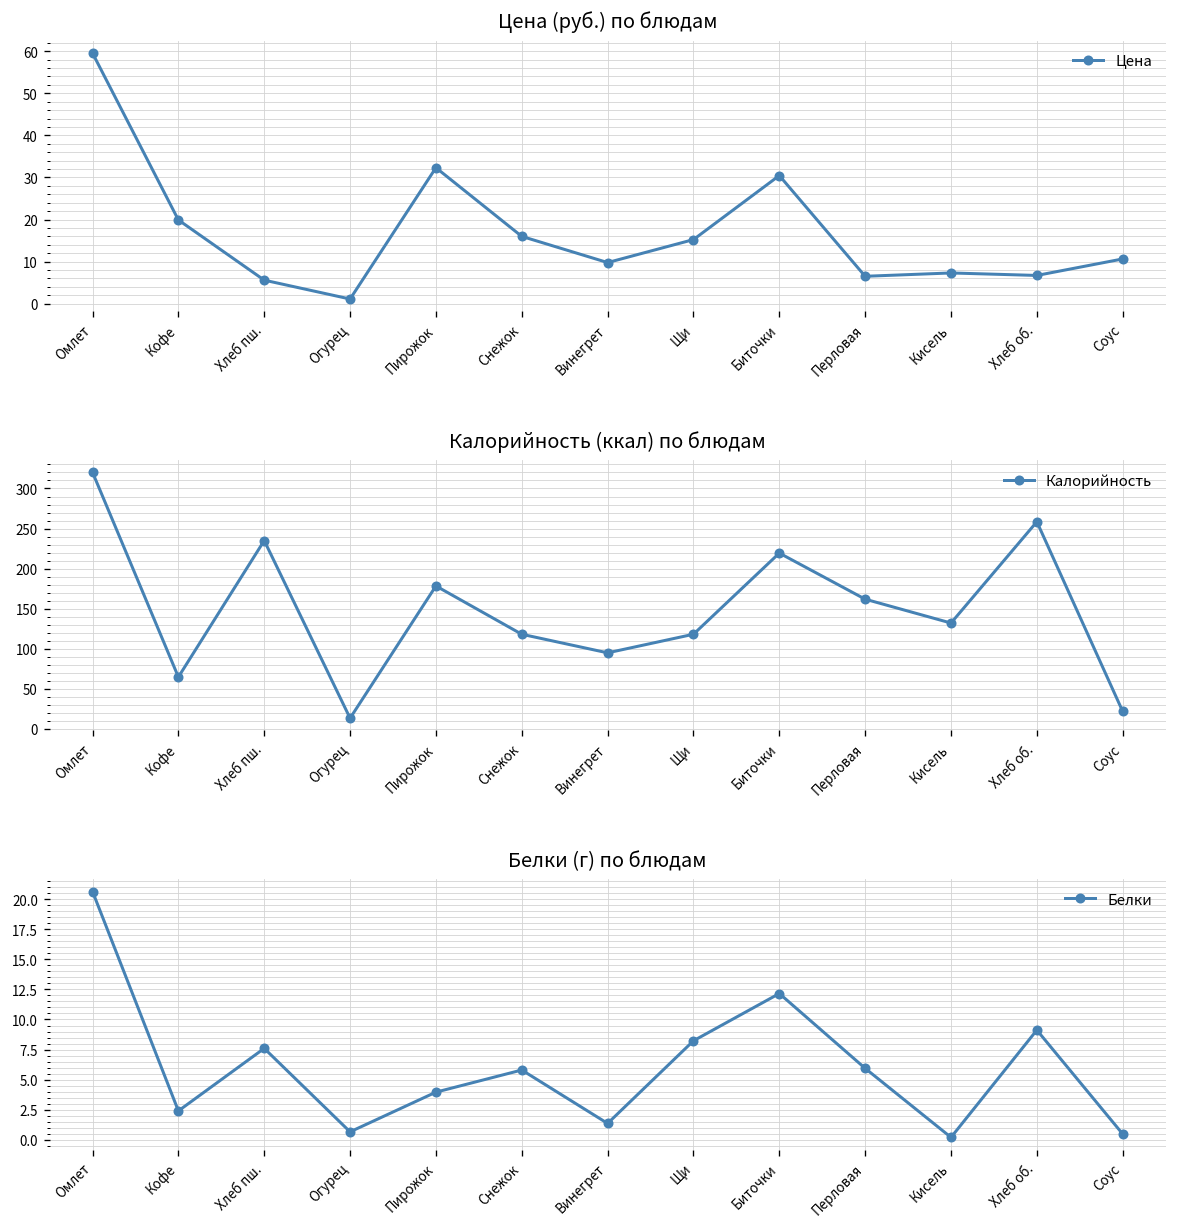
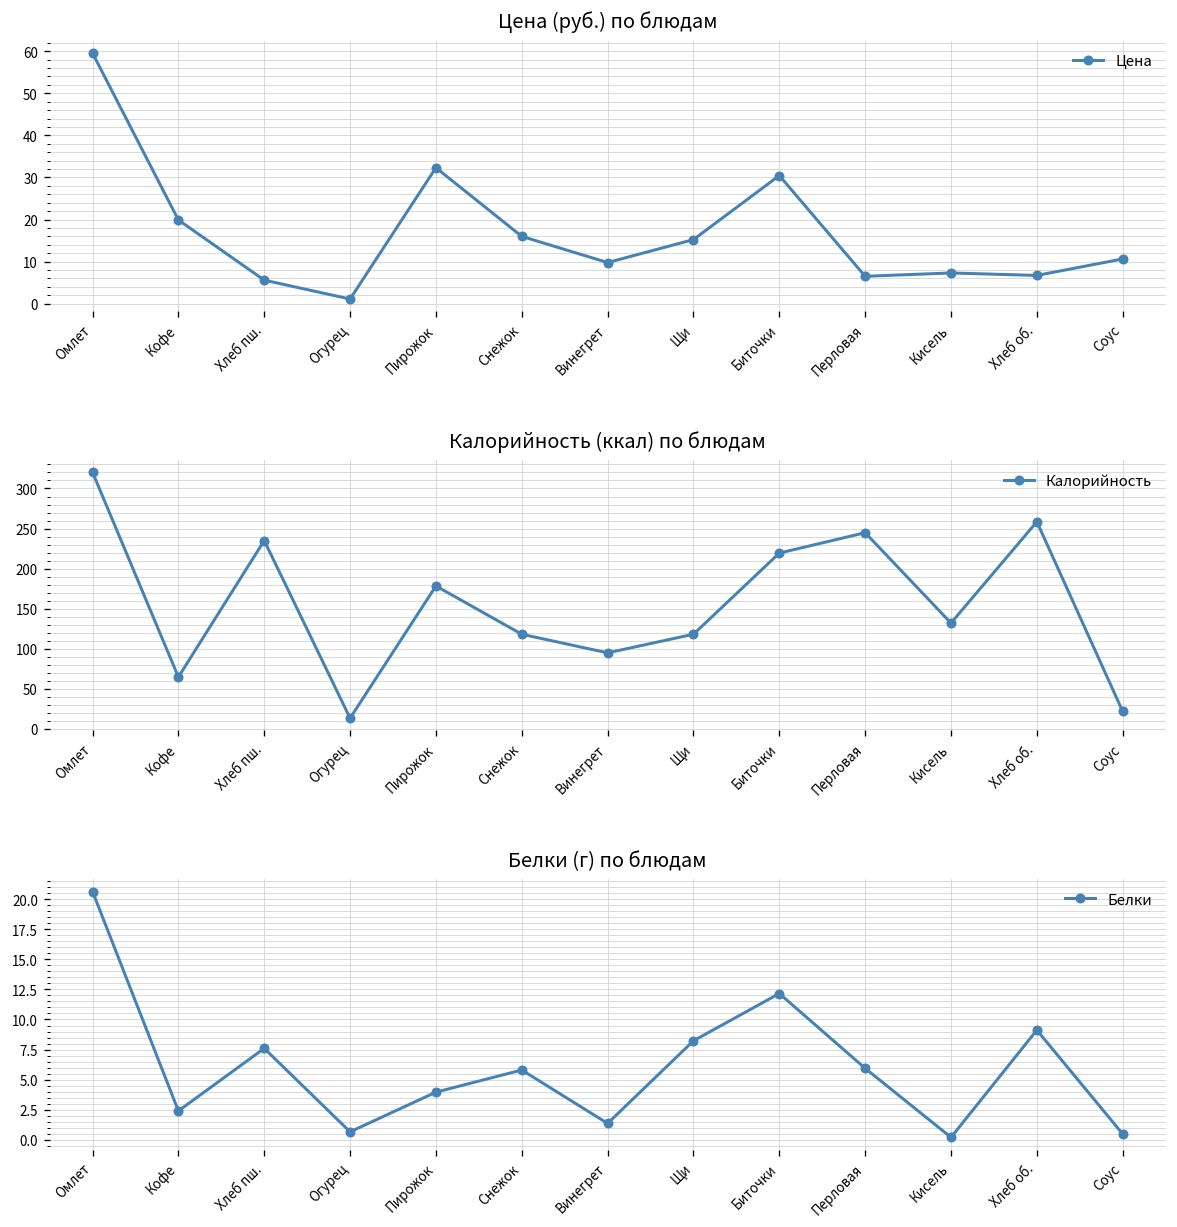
Калорийность (ккал) по блюдам, Перловая: 160 -> 240
